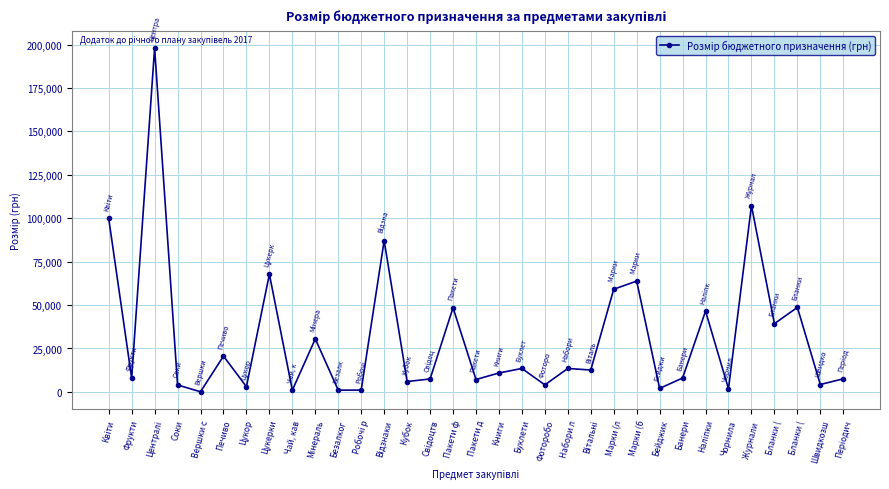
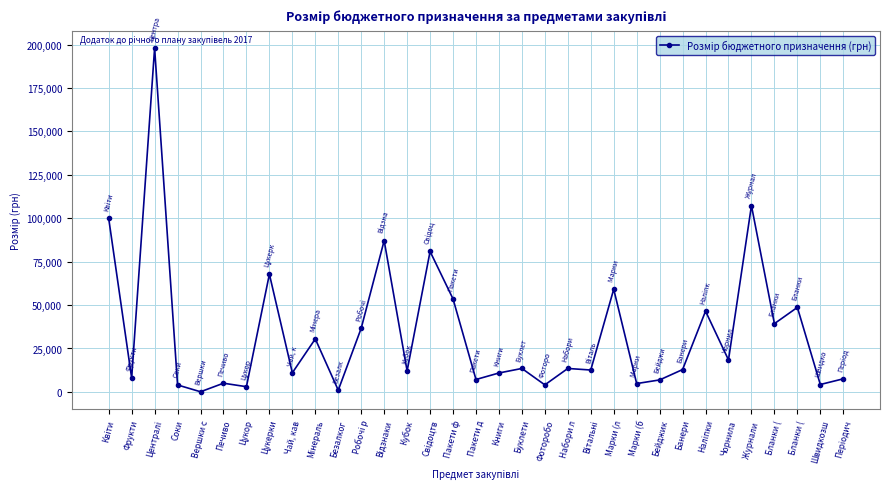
Печиво: 21,000 -> 5,000
Чай, кав: 1,000 -> 11,000
Робочі р: 1,000 -> 37,000
Кубок: 6,000 -> 12,000
Свідоцтв: 7,000 -> 81,000
Пакети ф: 49,000 -> 54,000
Марки (б: 64,000 -> 5,000
Бейджик: 2,000 -> 7,000
Банери: 8,000 -> 13,000
Чорнила: 2,000 -> 18,000
